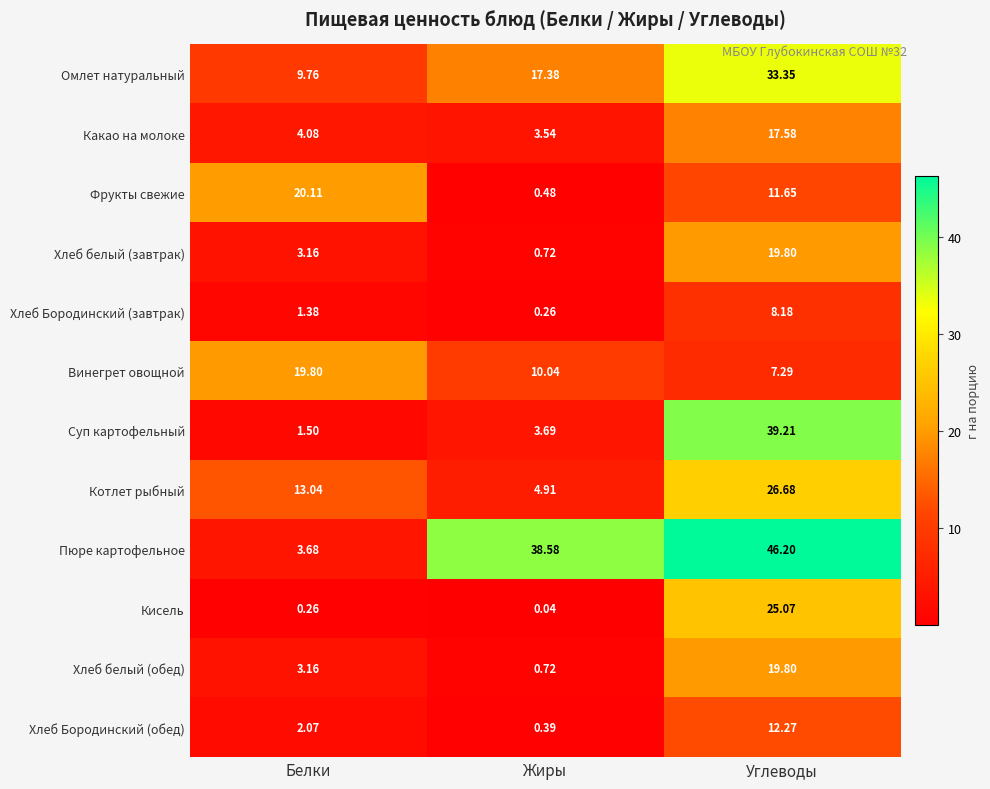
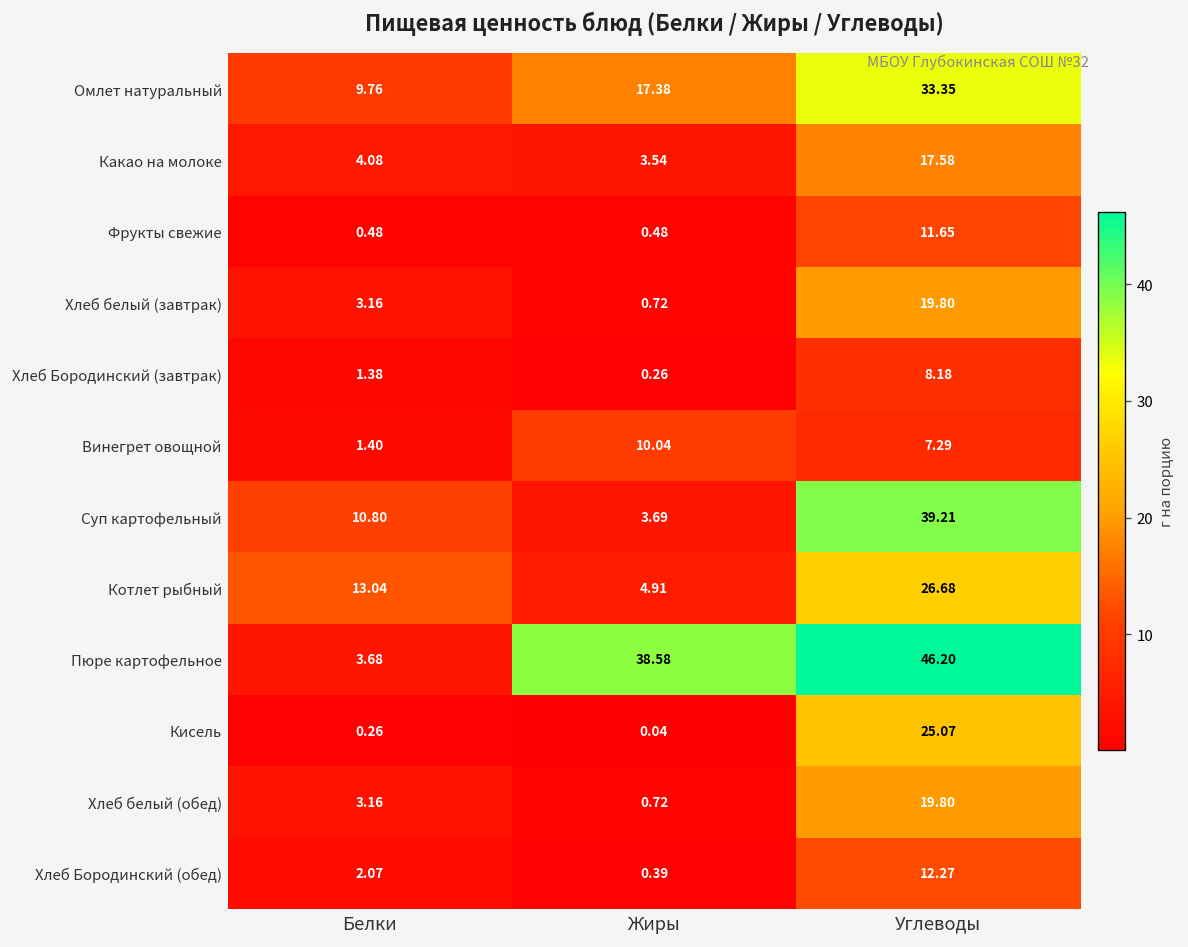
Фрукты свежие, Белки: 20.11 -> 0.48
Винегрет овощной, Белки: 19.80 -> 1.40
Суп картофельный, Белки: 1.50 -> 10.80
